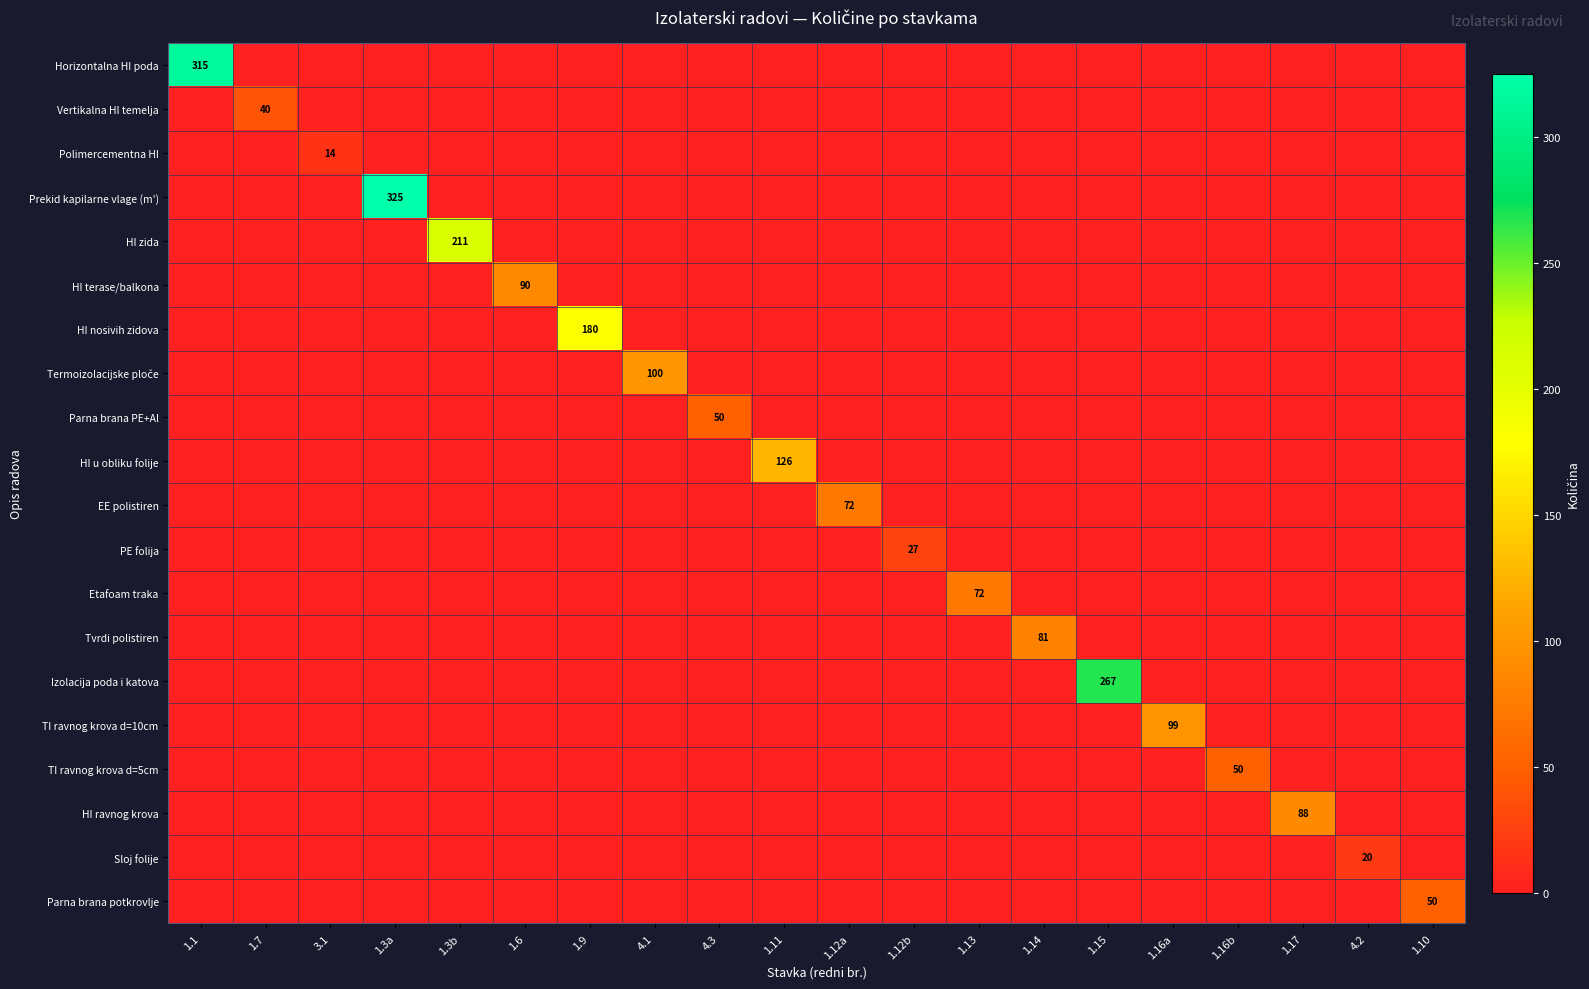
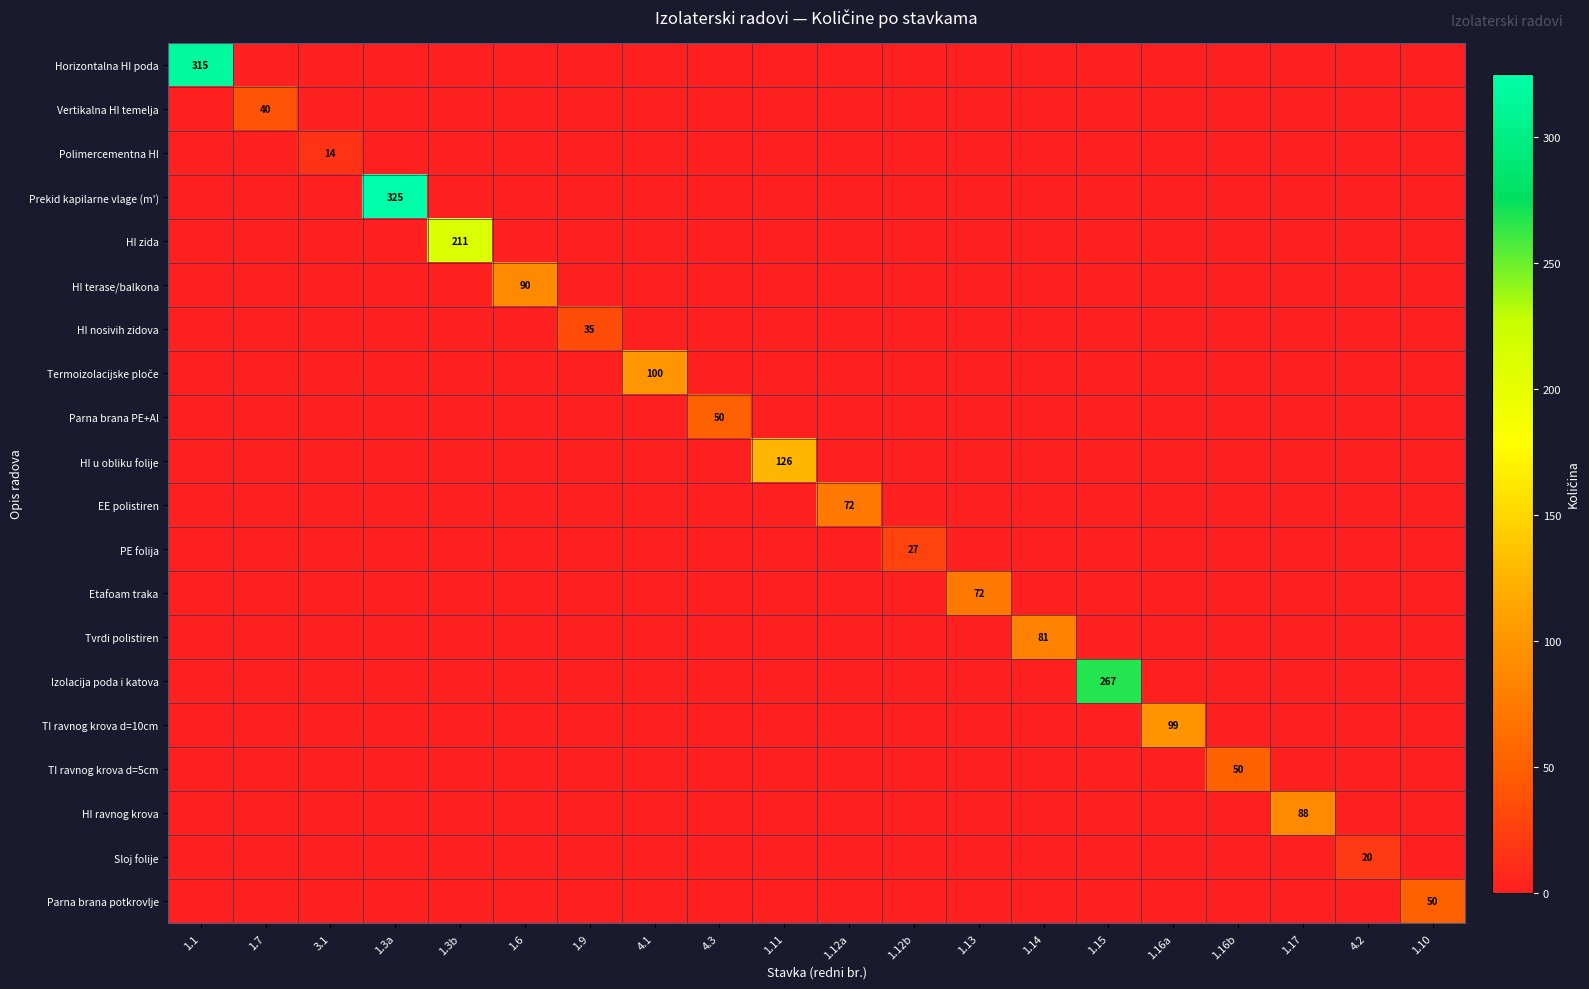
HI nosivih zidova, 1.9: 180 -> 35
